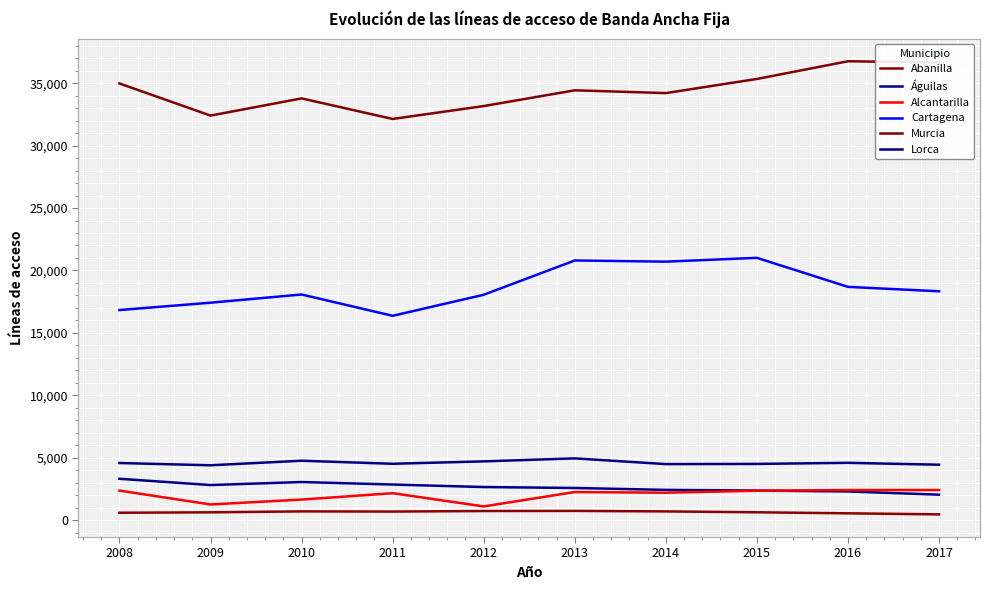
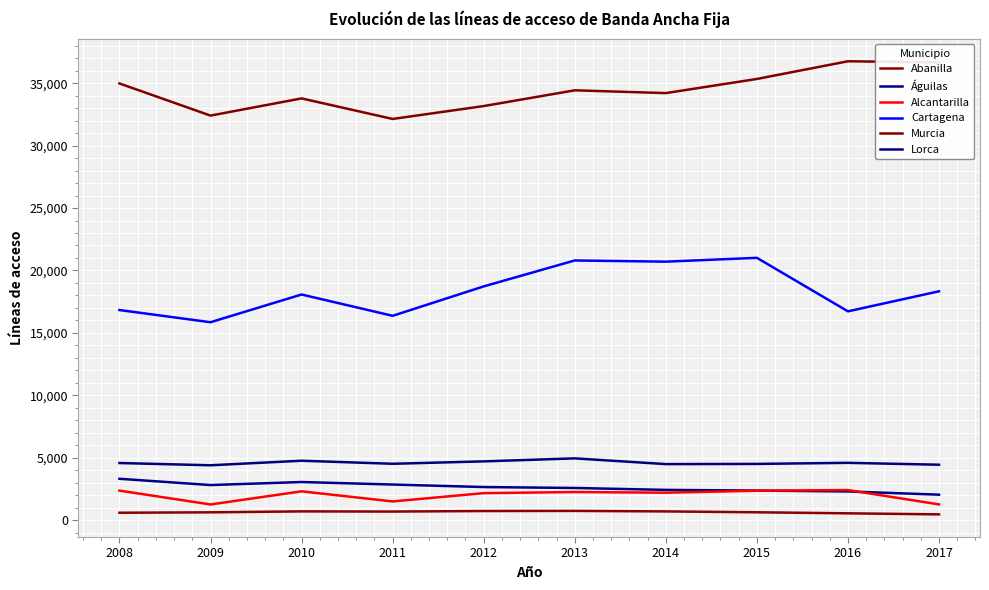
Cartagena, 2009: 17,400 -> 15,900
Alcantarilla, 2010: 1,600 -> 2,300
Alcantarilla, 2011: 2,200 -> 1,500
Alcantarilla, 2012: 1,100 -> 2,200
Cartagena, 2012: 18,100 -> 18,700
Cartagena, 2016: 18,700 -> 16,700
Alcantarilla, 2017: 2,400 -> 1,300
